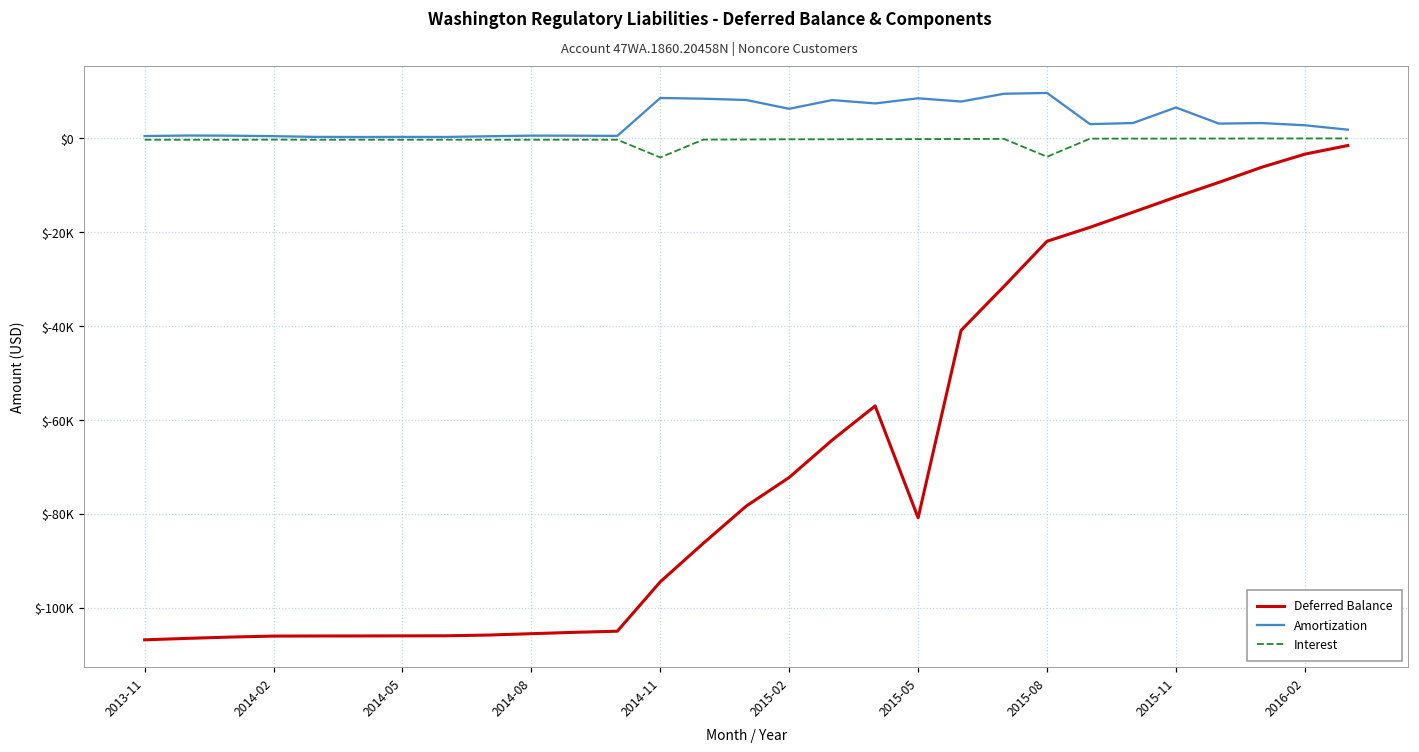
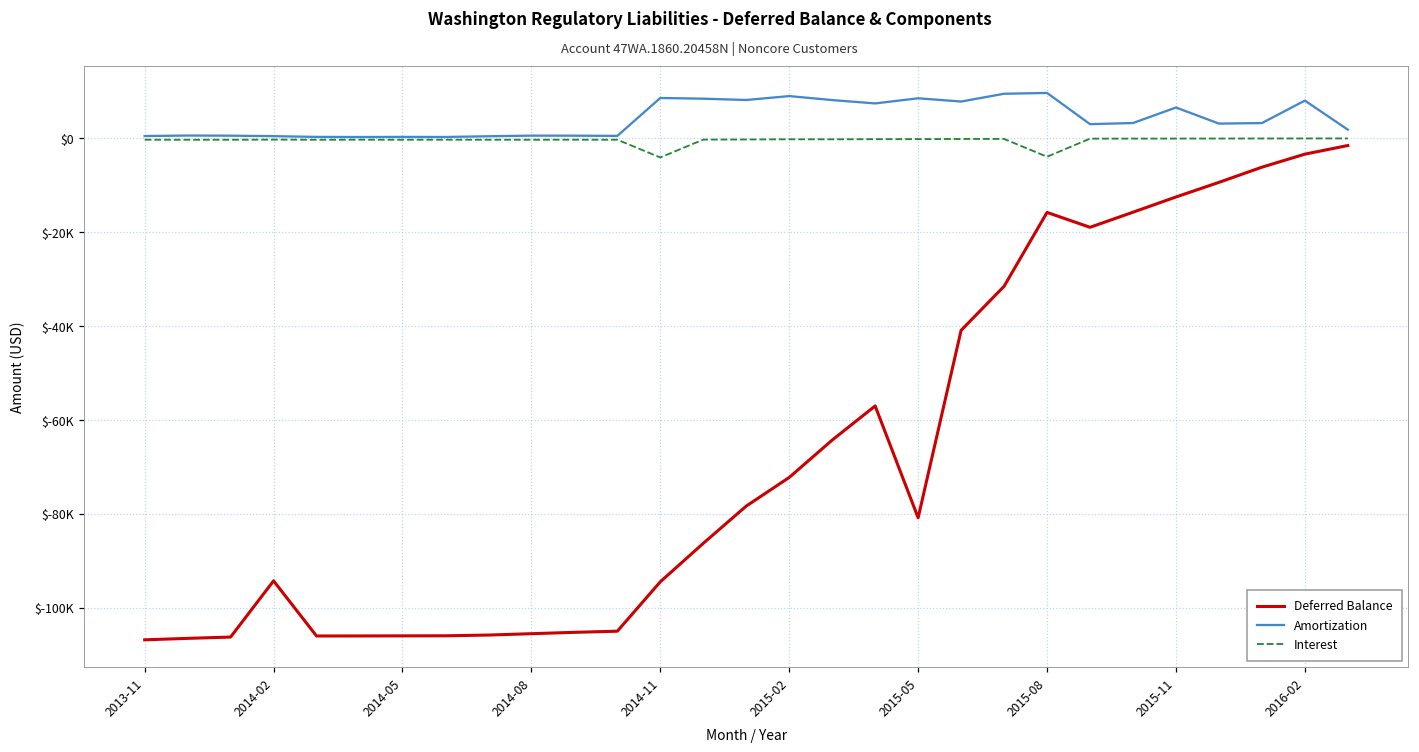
Deferred Balance, 2014-02: $-106000 -> $-94000
Amortization, 2015-02: $6000 -> $9000
Deferred Balance, 2015-08: $-22000 -> $-16000
Amortization, 2016-02: $3000 -> $8000
